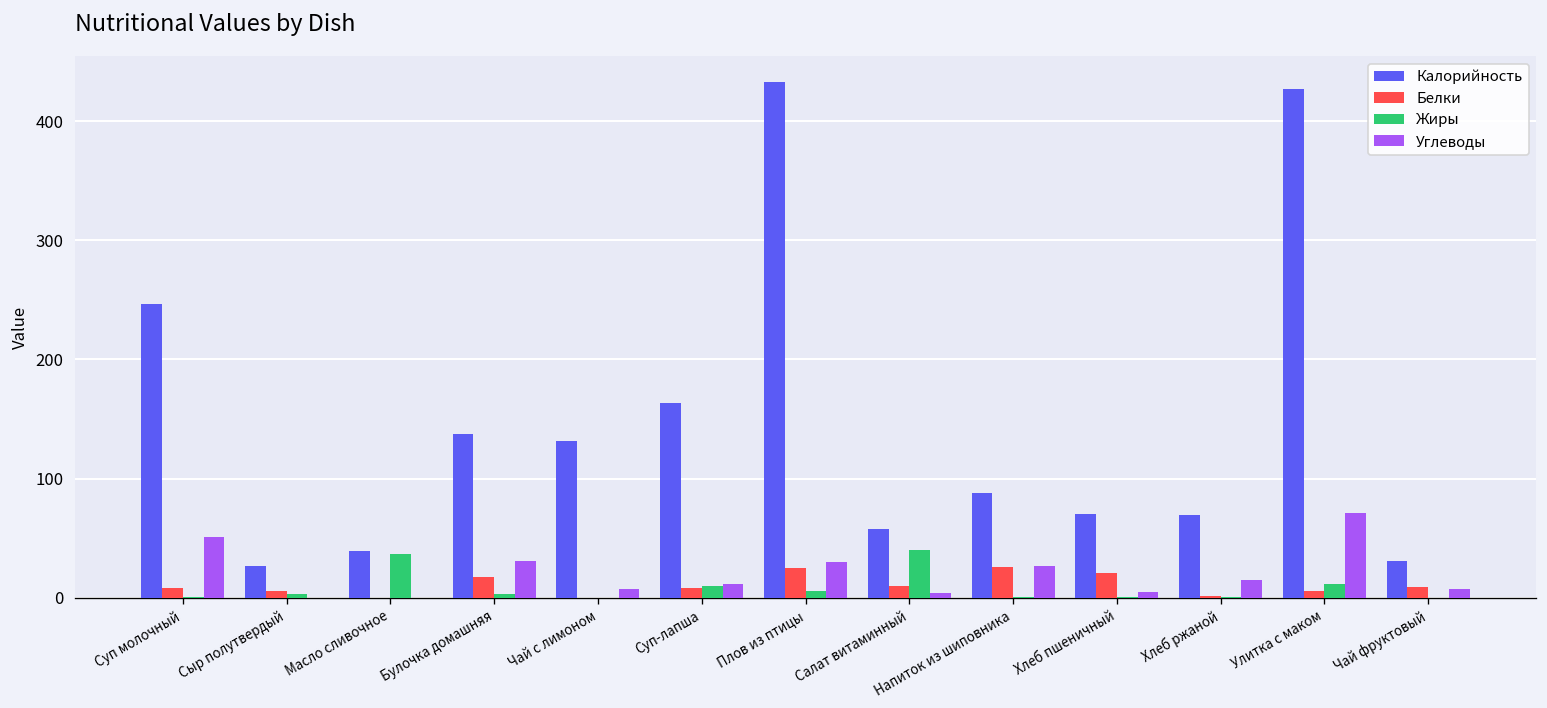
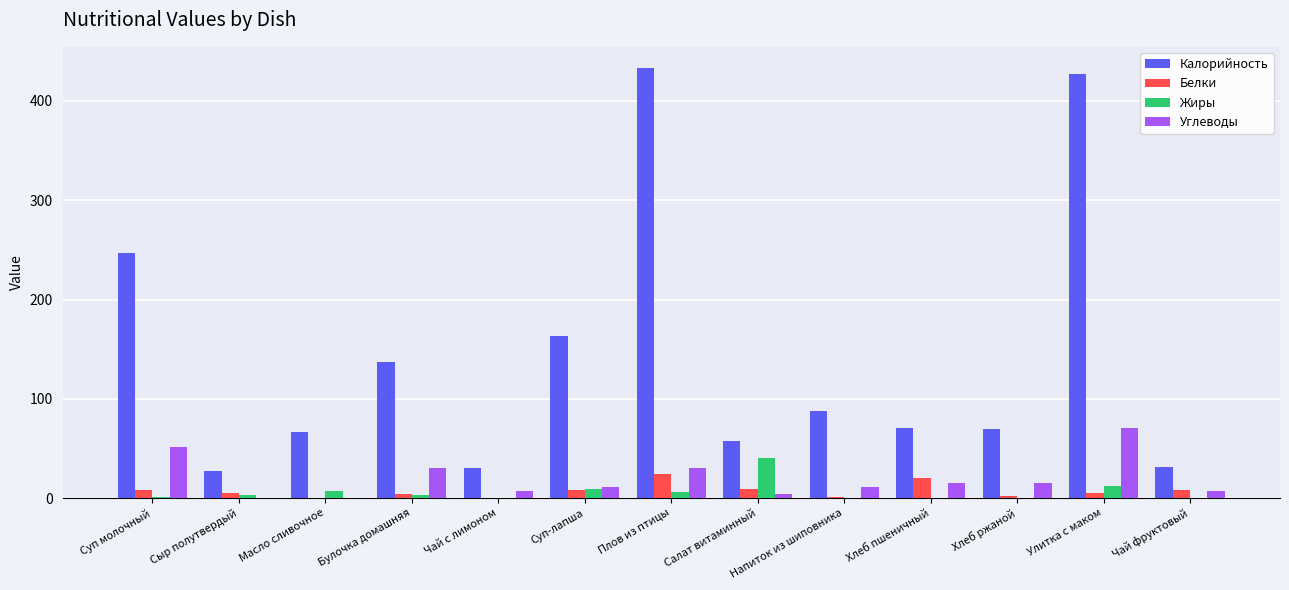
Калорийность, Масло сливочное: 40 -> 70
Жиры, Масло сливочное: 40 -> 10
Белки, Булочка домашняя: 20 -> 0
Калорийность, Чай с лимоном: 130 -> 30
Белки, Напиток из шиповника: 30 -> 0
Углеводы, Напиток из шиповника: 30 -> 10
Углеводы, Хлеб пшеничный: 0 -> 10
